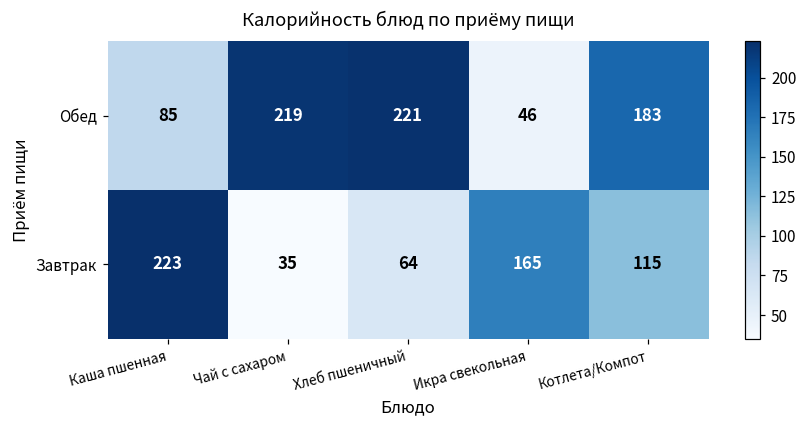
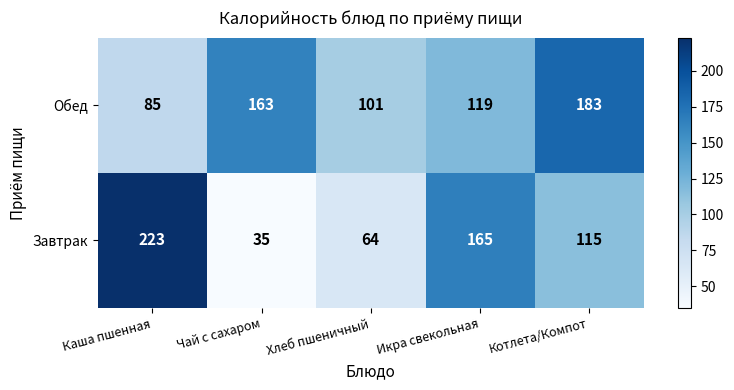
Обед, Чай с сахаром: 219 -> 163
Обед, Хлеб пшеничный: 221 -> 101
Обед, Икра свекольная: 46 -> 119
